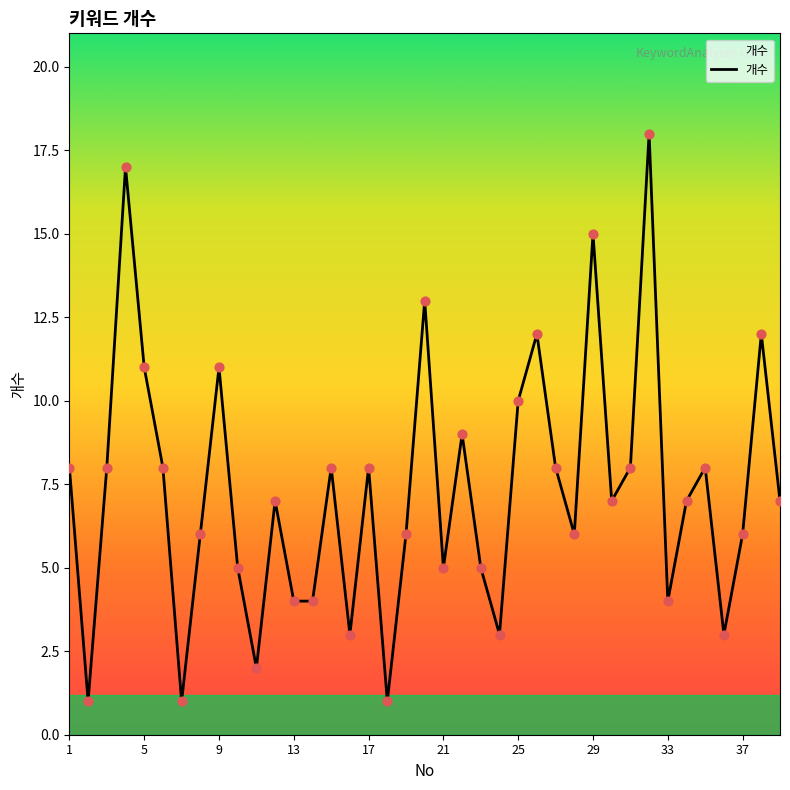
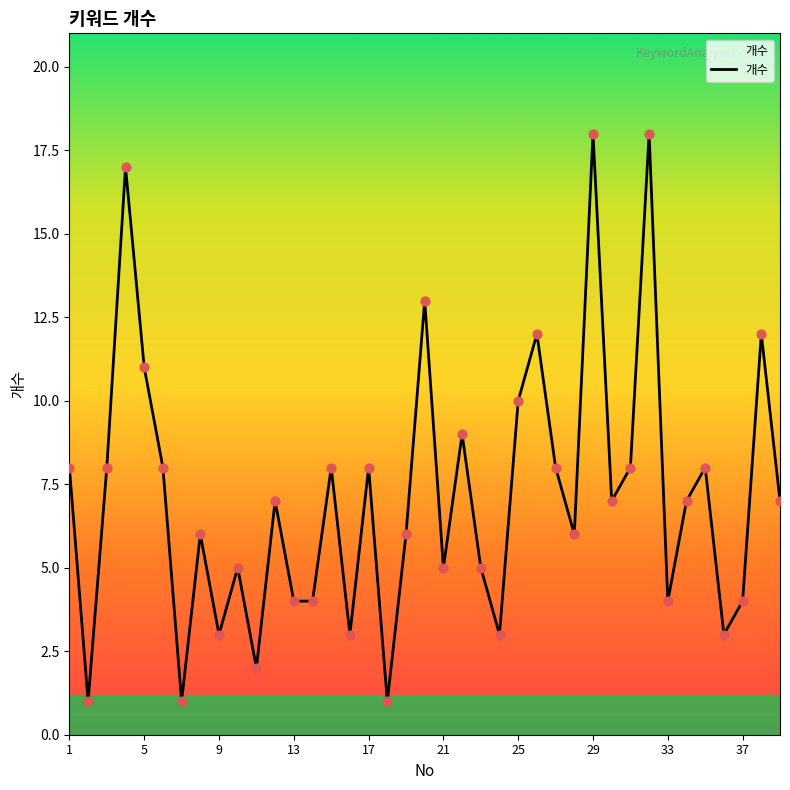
9: 11 -> 3
29: 15 -> 18
37: 6 -> 4
